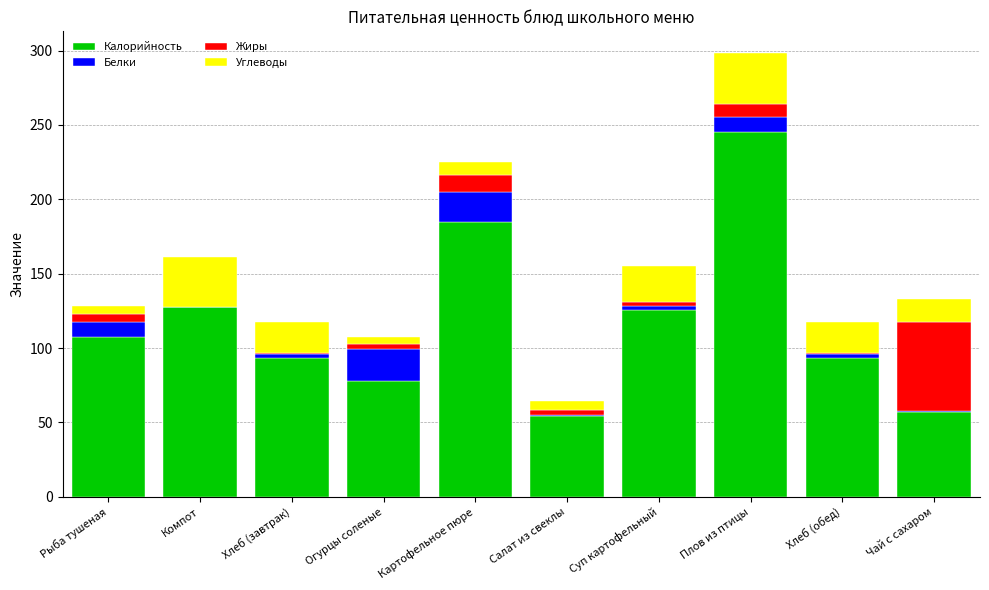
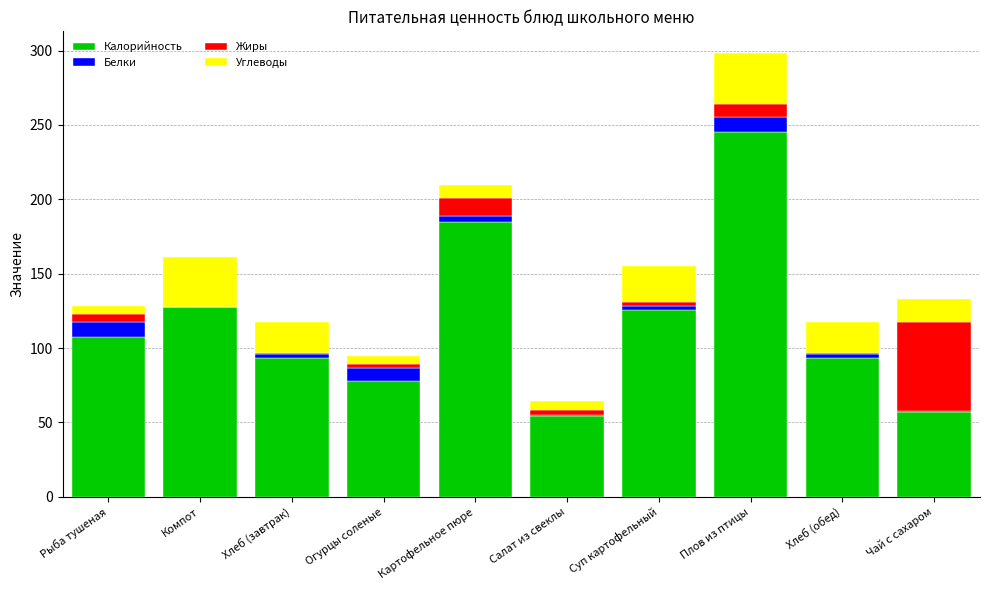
Белки, Огурцы соленые: 21 -> 8
Белки, Картофельное пюре: 20 -> 4
